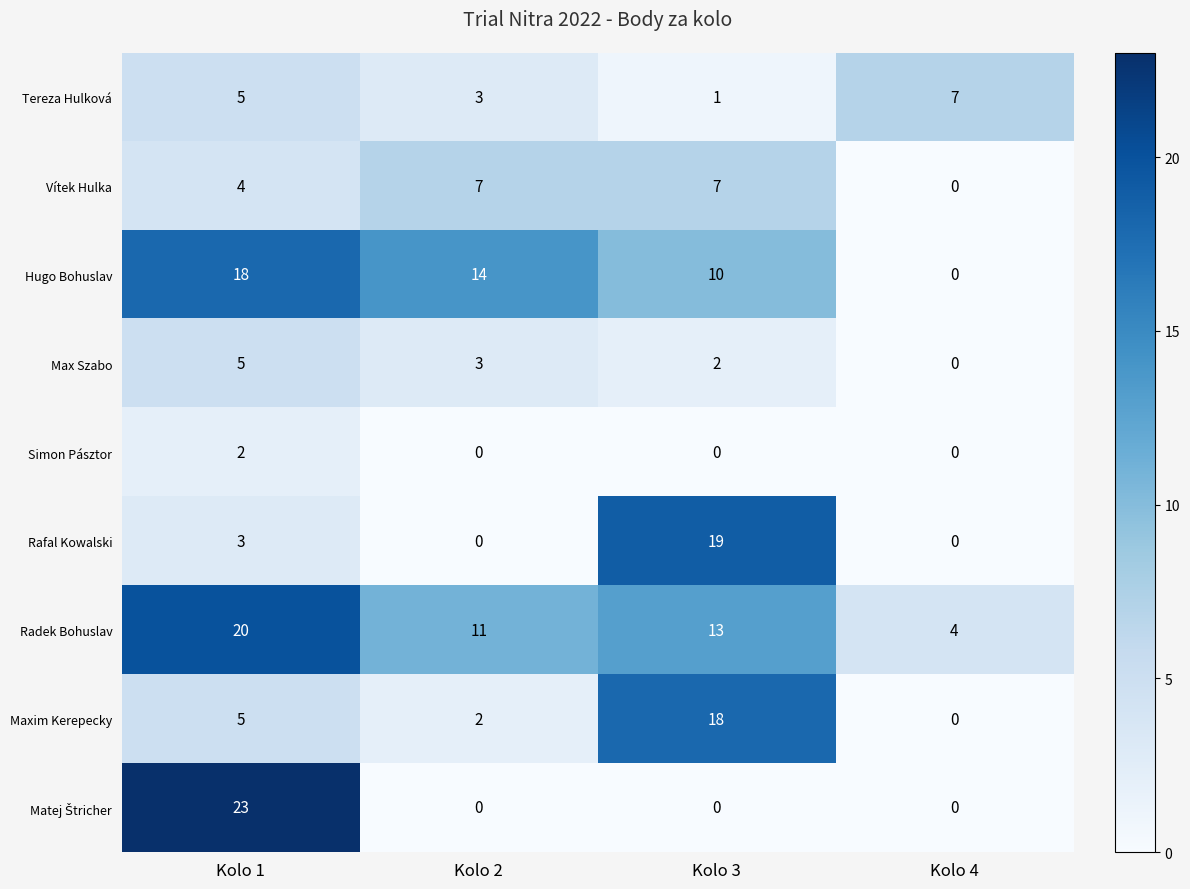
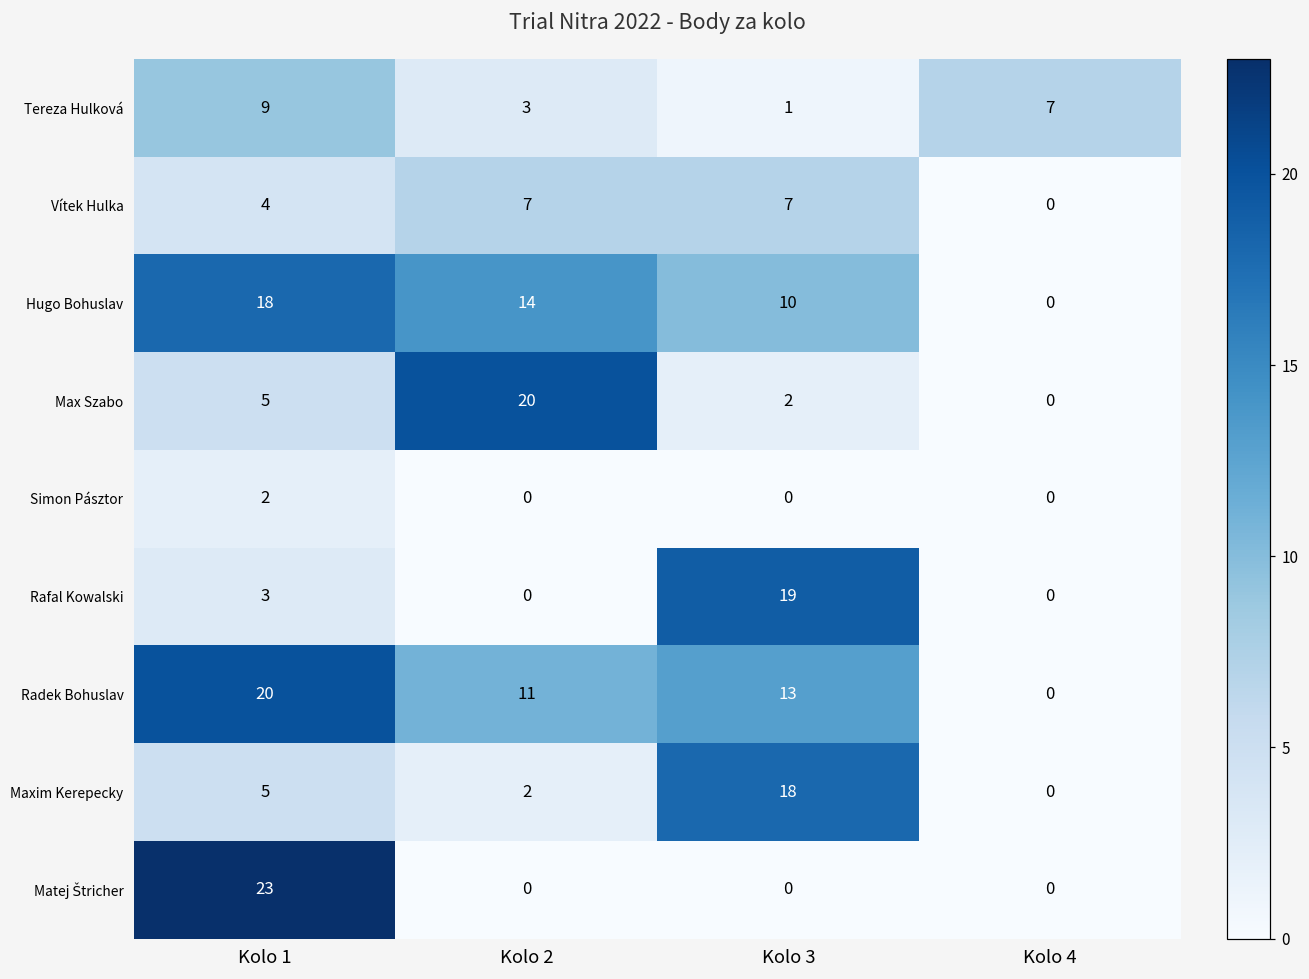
Tereza Hulková, Kolo 1: 5 -> 9
Max Szabo, Kolo 2: 3 -> 20
Radek Bohuslav, Kolo 4: 4 -> 0
